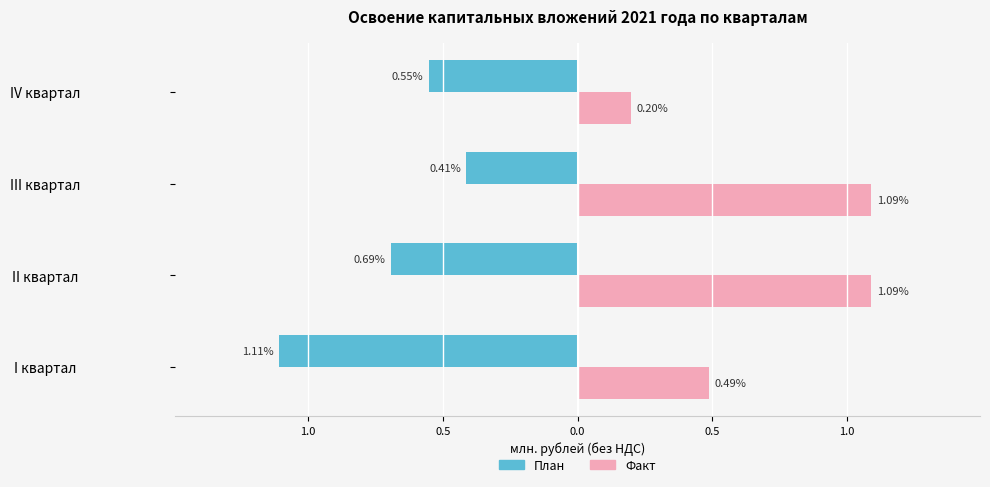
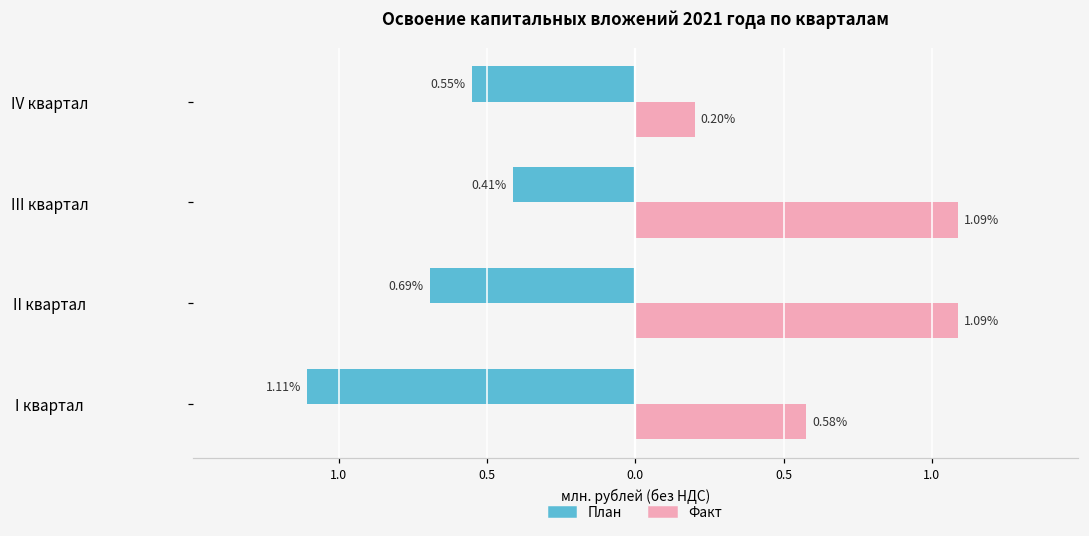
Факт, I квартал: 0.49% -> 0.58%
